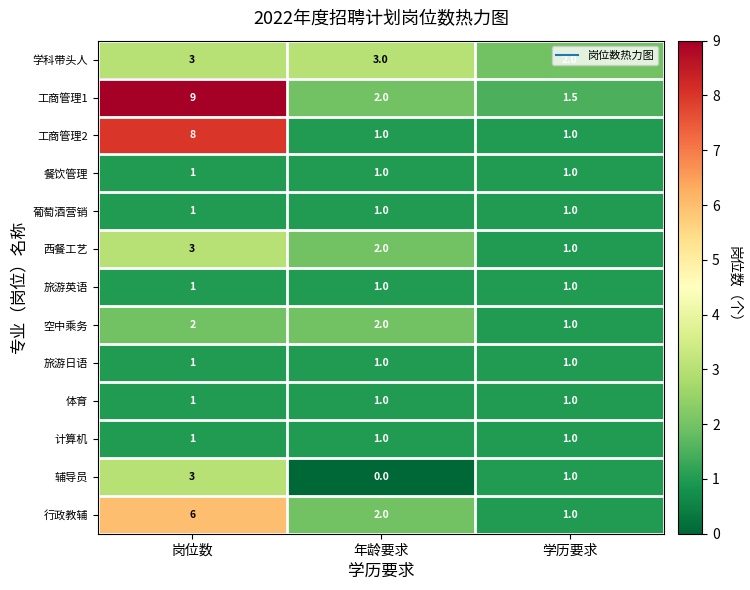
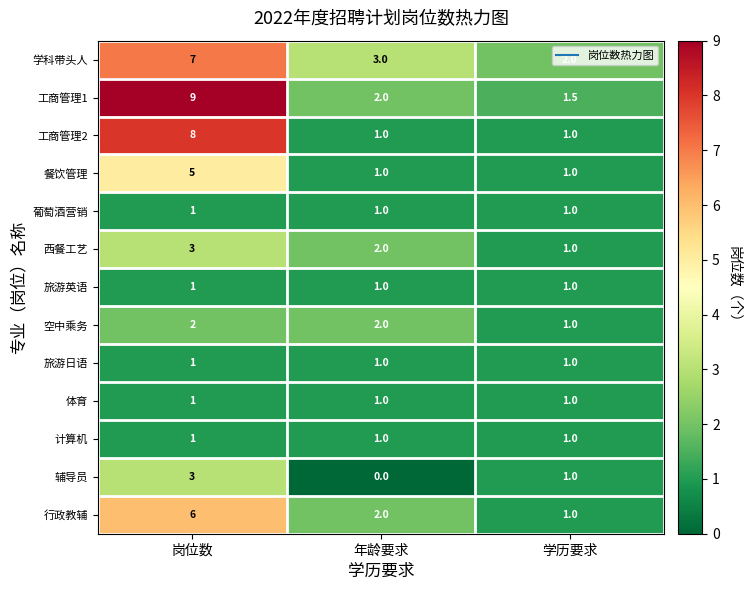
学科带头人, 岗位数: 3 -> 7
餐饮管理, 岗位数: 1 -> 5
